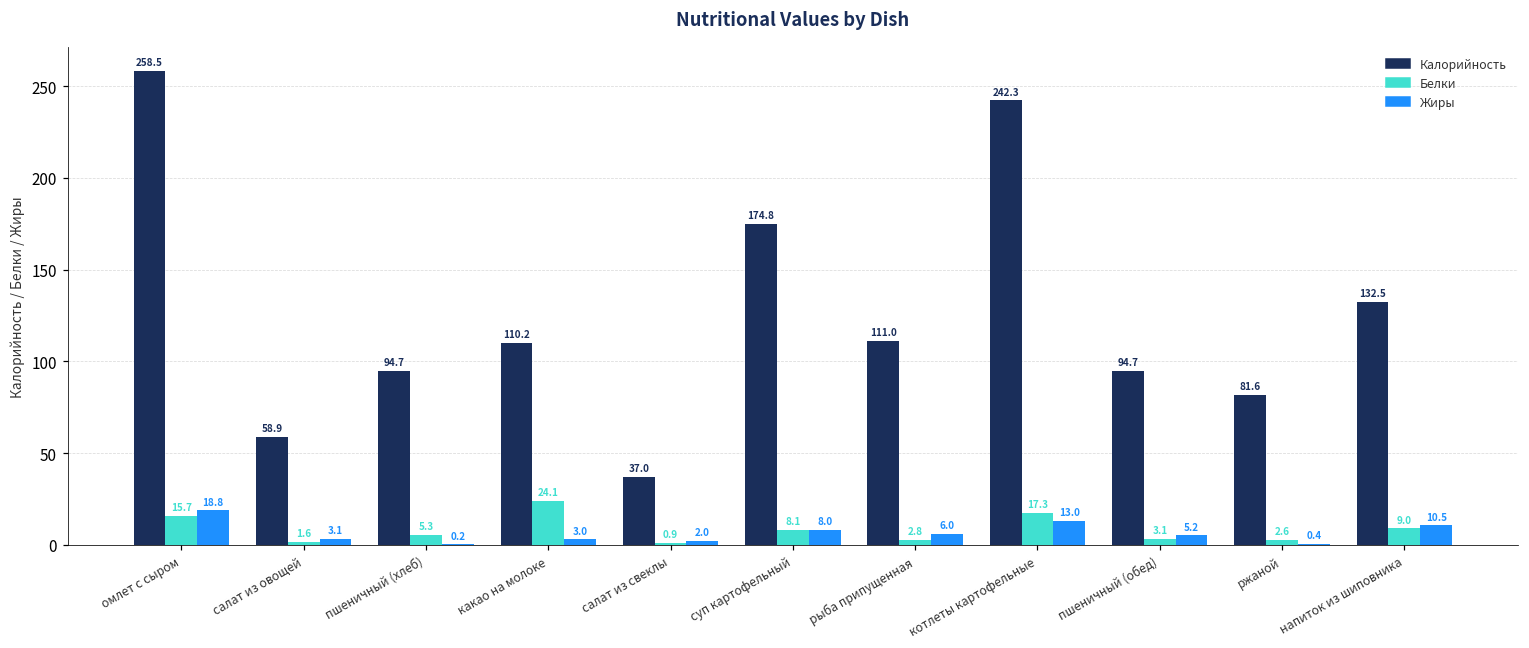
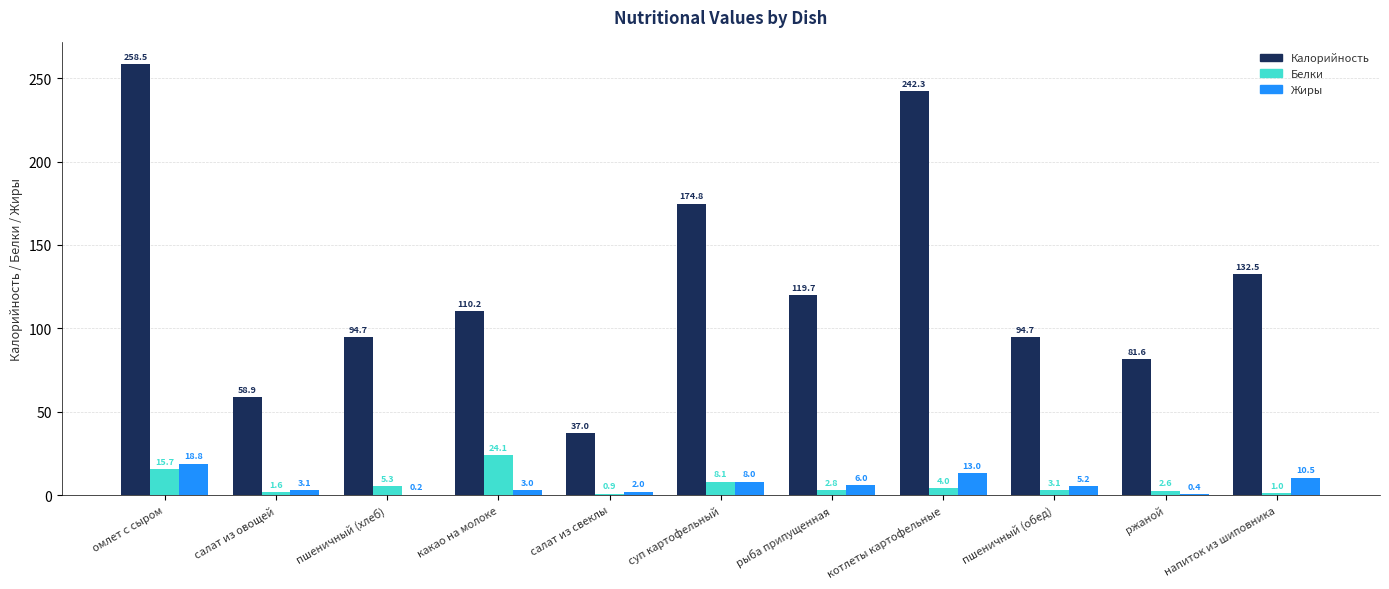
Калорийность, рыба припущенная: 111.0 -> 119.7
Белки, котлеты картофельные: 17.3 -> 4.0
Белки, напиток из шиповника: 9.0 -> 1.0
